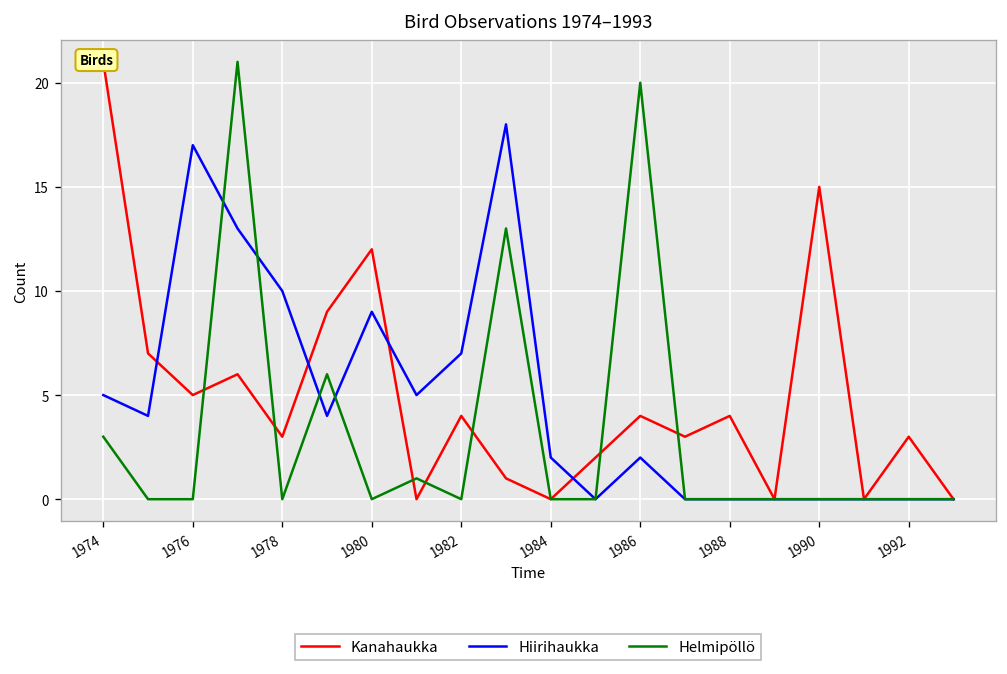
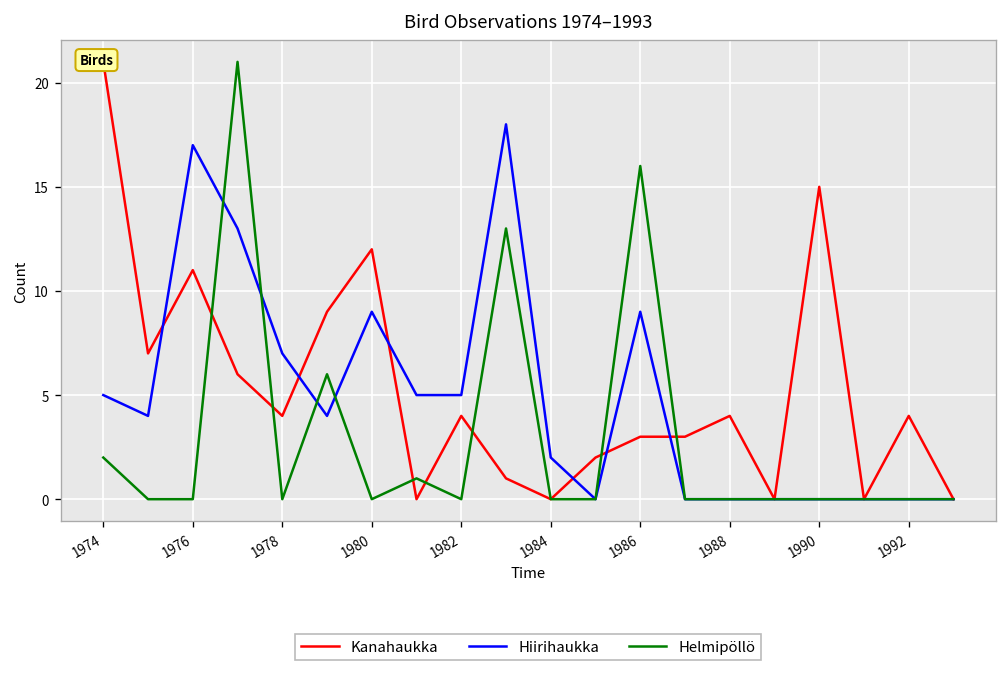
Helmipöllö, 1974: 3 -> 2
Kanahaukka, 1976: 5 -> 11
Kanahaukka, 1978: 3 -> 4
Hiirihaukka, 1978: 10 -> 7
Hiirihaukka, 1982: 7 -> 5
Kanahaukka, 1986: 4 -> 3
Hiirihaukka, 1986: 2 -> 9
Helmipöllö, 1986: 20 -> 16
Kanahaukka, 1992: 3 -> 4
